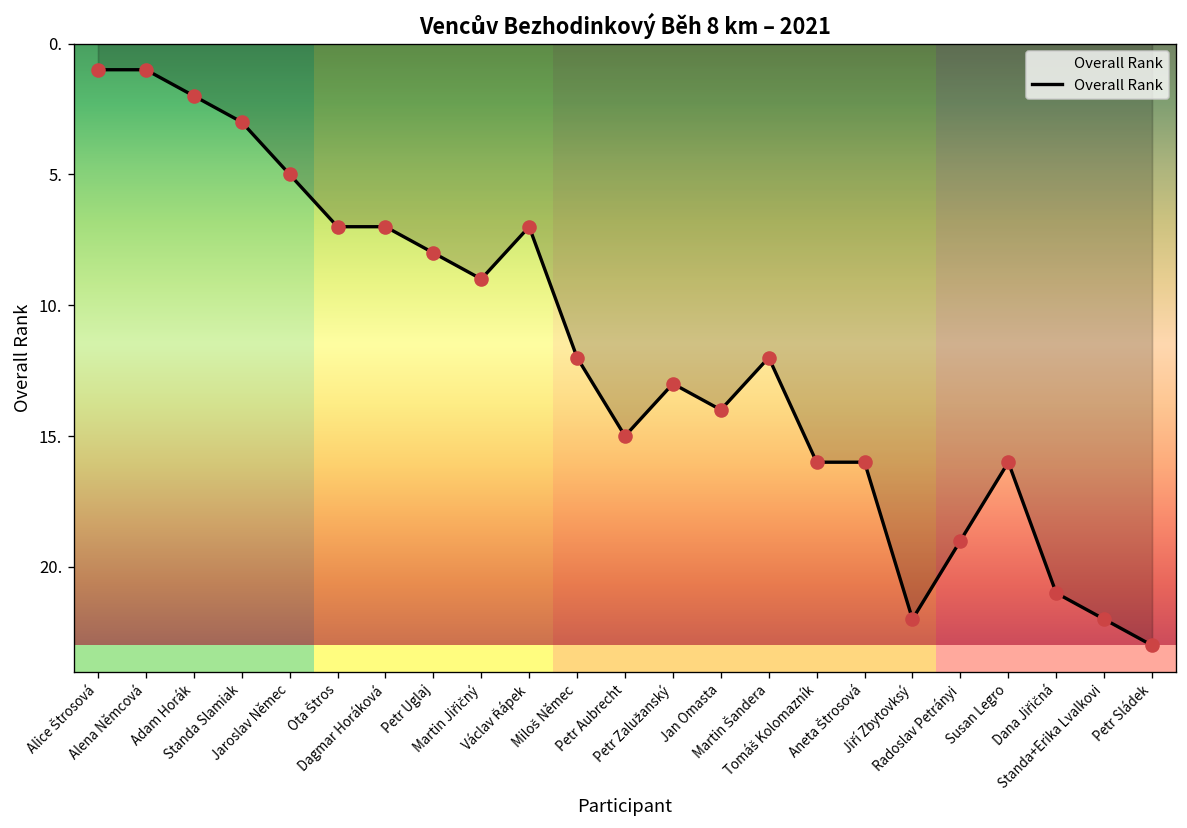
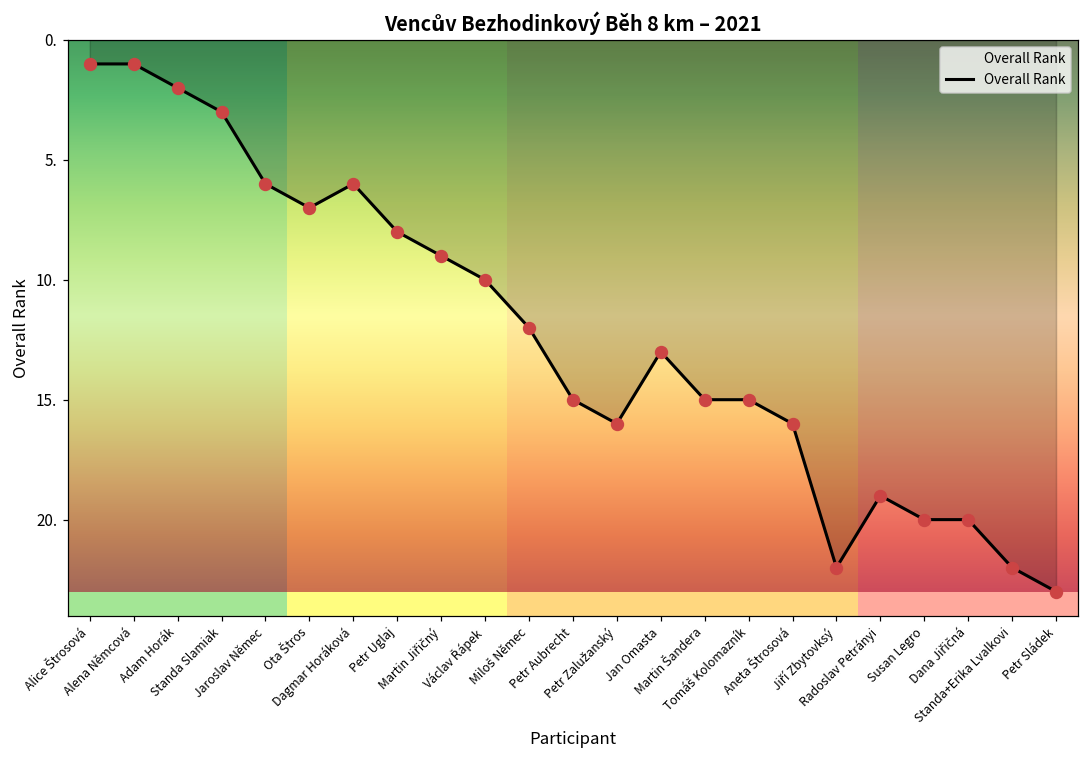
Jaroslav Němec: 5 -> 6
Dagmar Horáková: 7 -> 6
Václav Řápek: 7 -> 10
Petr Zalužanský: 13 -> 16
Jan Omasta: 14 -> 13
Martin Šandera: 12 -> 15
Tomáš Kolomazník: 16 -> 15
Susan Legro: 16 -> 20
Dana Jiřičná: 21 -> 20
